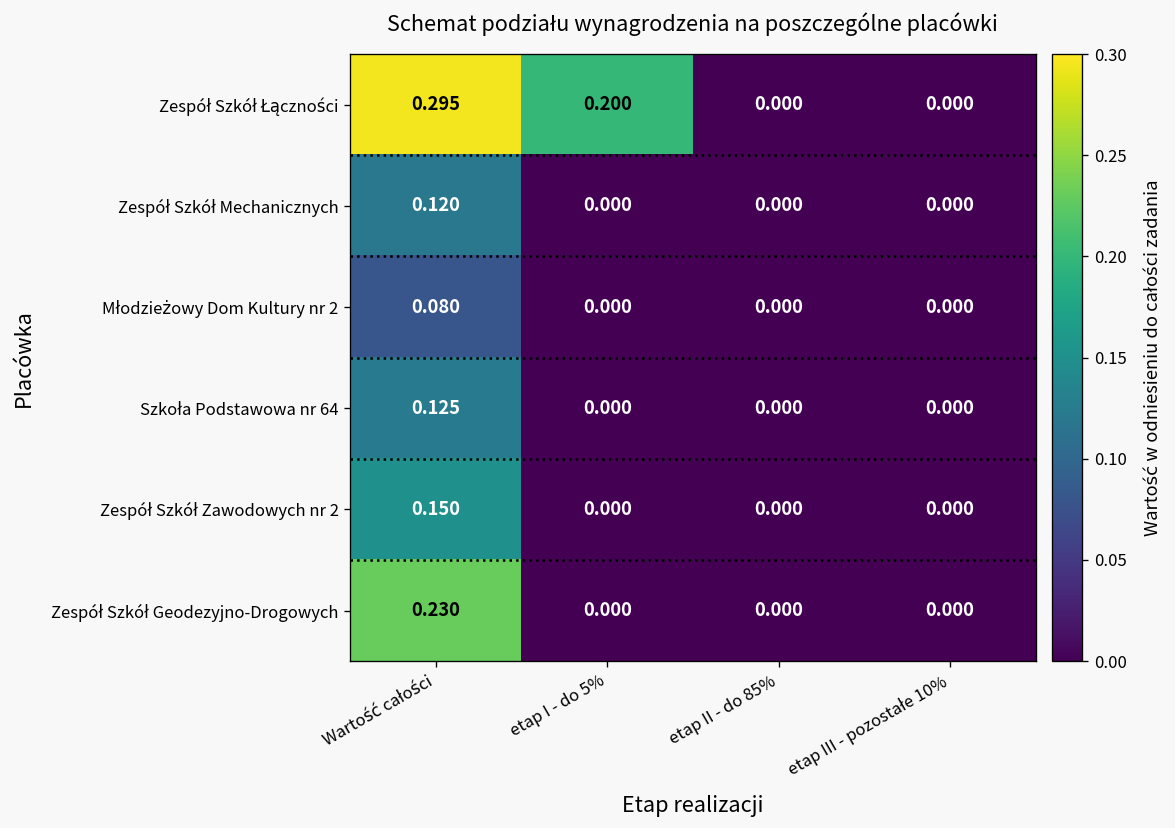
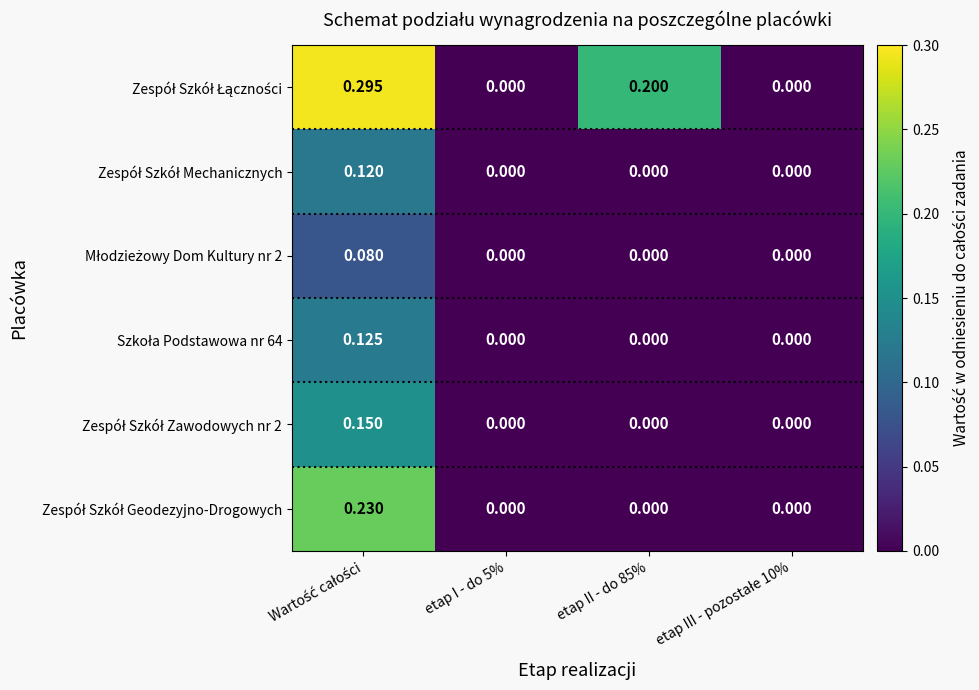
Zespół Szkół Łączności, etap I - do 5%: 0.200 -> 0.000
Zespół Szkół Łączności, etap II - do 85%: 0.000 -> 0.200
